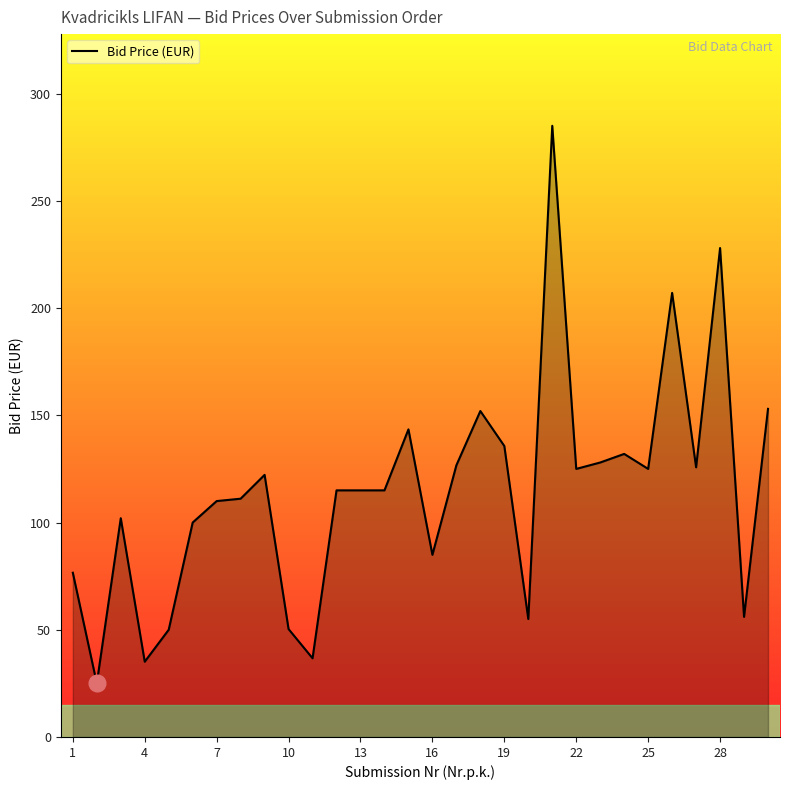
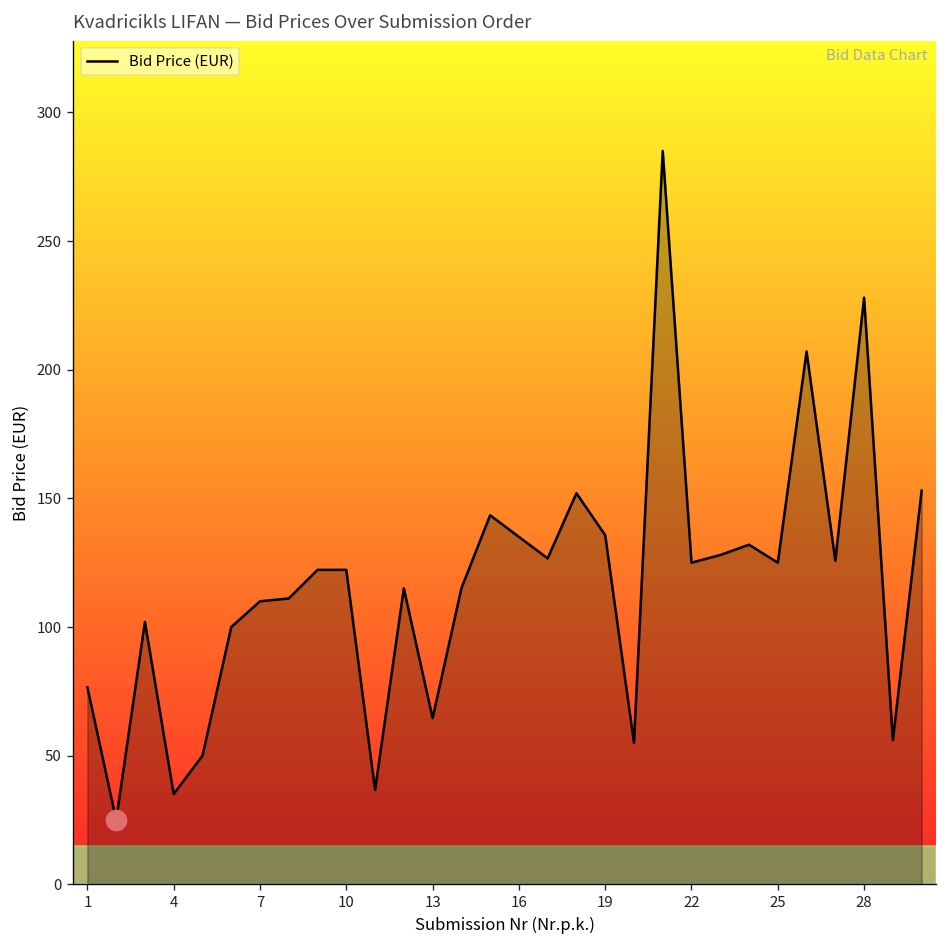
Bid Price (EUR), 10: 50 -> 122
Bid Price (EUR), 13: 115 -> 65
Bid Price (EUR), 16: 85 -> 135
